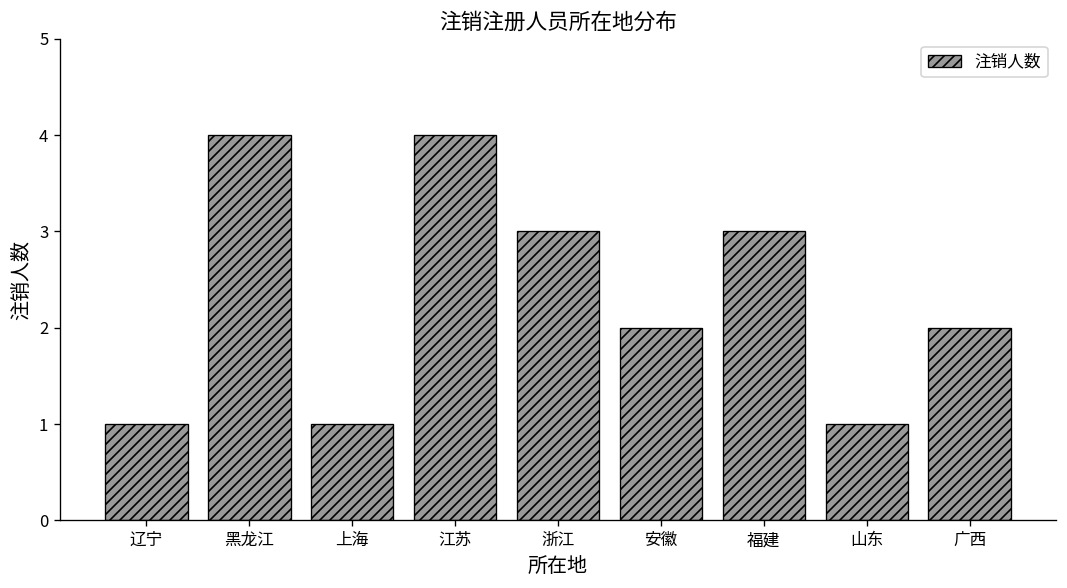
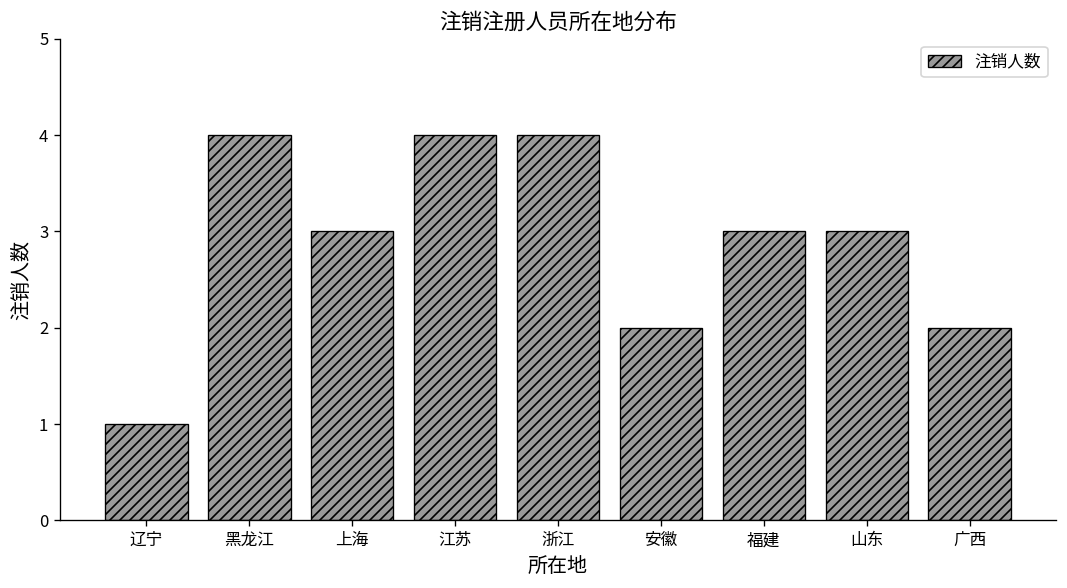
上海: 1 -> 3
浙江: 3 -> 4
山东: 1 -> 3
